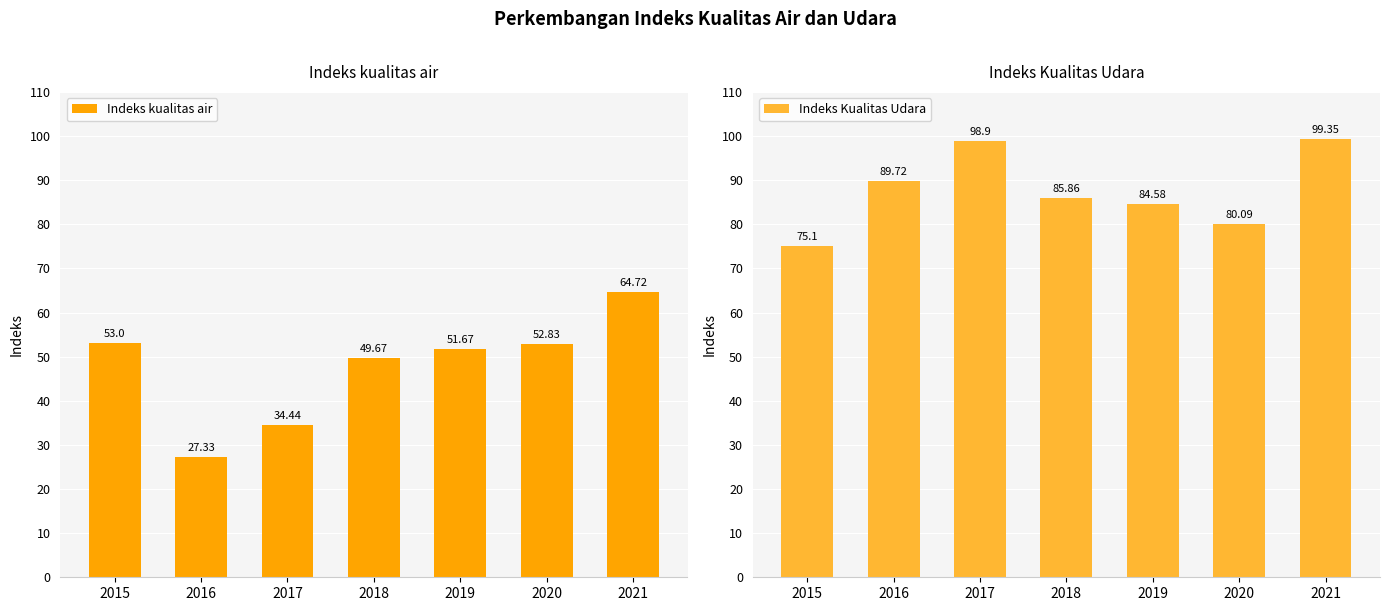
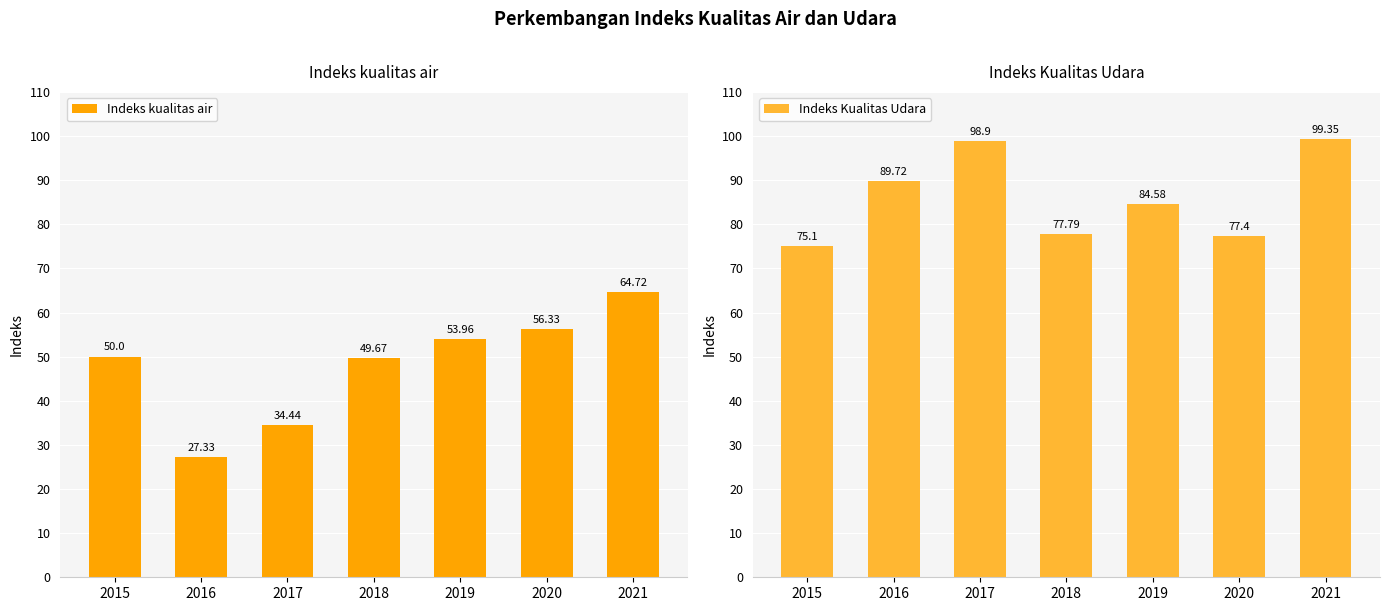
Indeks kualitas air, 2015: 53.0 -> 50.0
Indeks kualitas air, 2019: 51.67 -> 53.96
Indeks kualitas air, 2020: 52.83 -> 56.33
Indeks Kualitas Udara, 2018: 85.86 -> 77.79
Indeks Kualitas Udara, 2020: 80.09 -> 77.4
